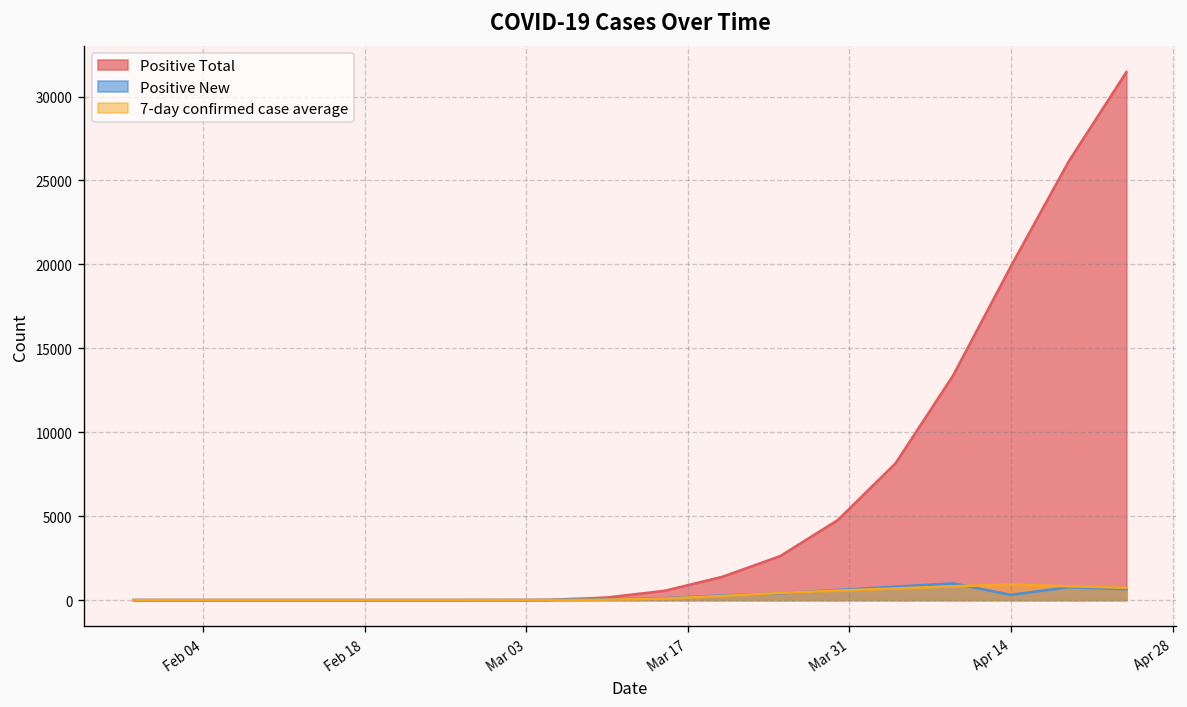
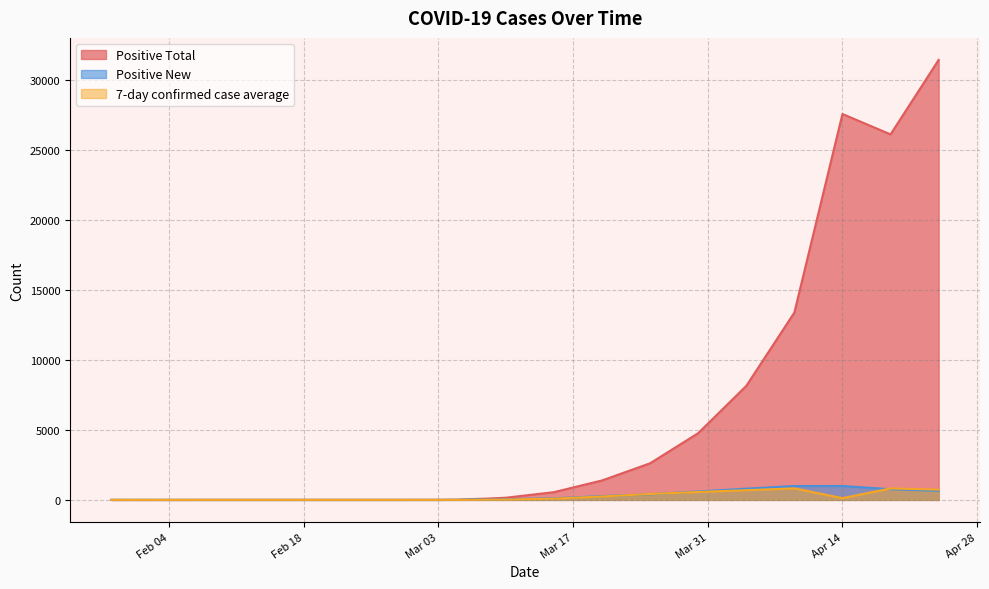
Positive Total, Apr 14: 19900 -> 27600
Positive New, Apr 14: 300 -> 1000
7-day confirmed case average, Apr 14: 900 -> 100
